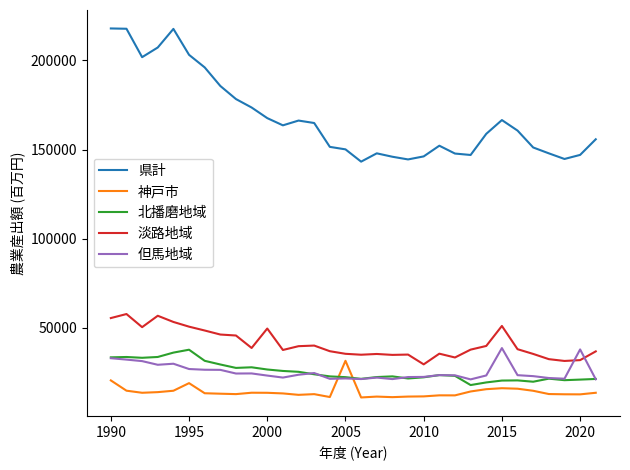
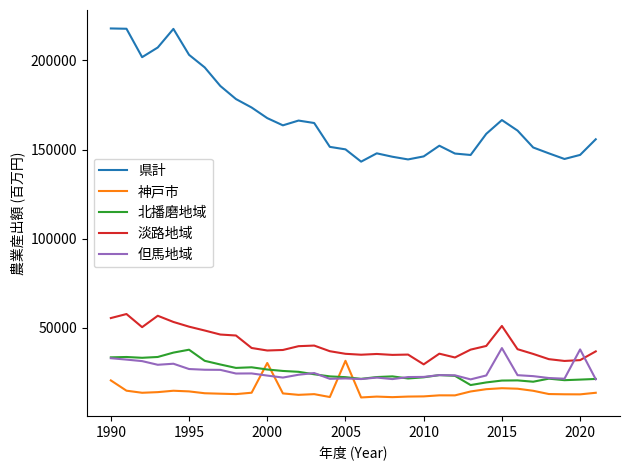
神戸市, 1995: 19000 -> 14000
神戸市, 2000: 14000 -> 30000
淡路地域, 2000: 50000 -> 37000
